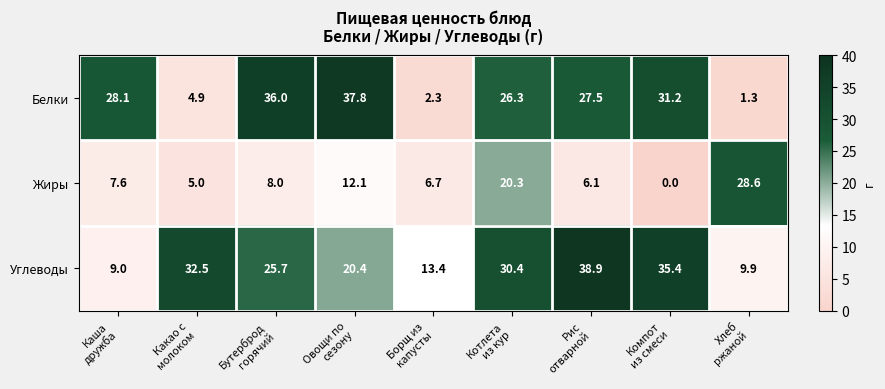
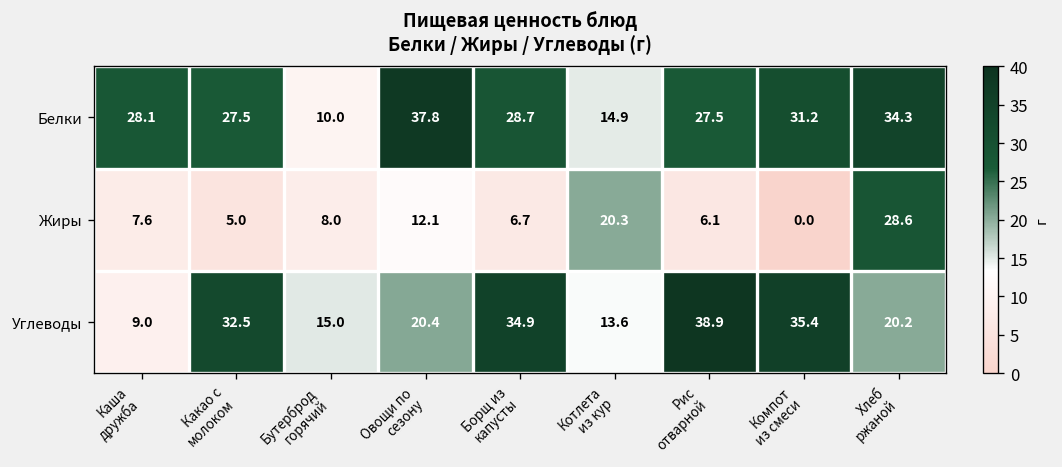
Белки, Какао с молоком: 4.9 -> 27.5
Белки, Бутерброд горячий: 36.0 -> 10.0
Белки, Борщ из капусты: 2.3 -> 28.7
Белки, Котлета из кур: 26.3 -> 14.9
Белки, Хлеб ржаной: 1.3 -> 34.3
Углеводы, Бутерброд горячий: 25.7 -> 15.0
Углеводы, Борщ из капусты: 13.4 -> 34.9
Углеводы, Котлета из кур: 30.4 -> 13.6
Углеводы, Хлеб ржаной: 9.9 -> 20.2
